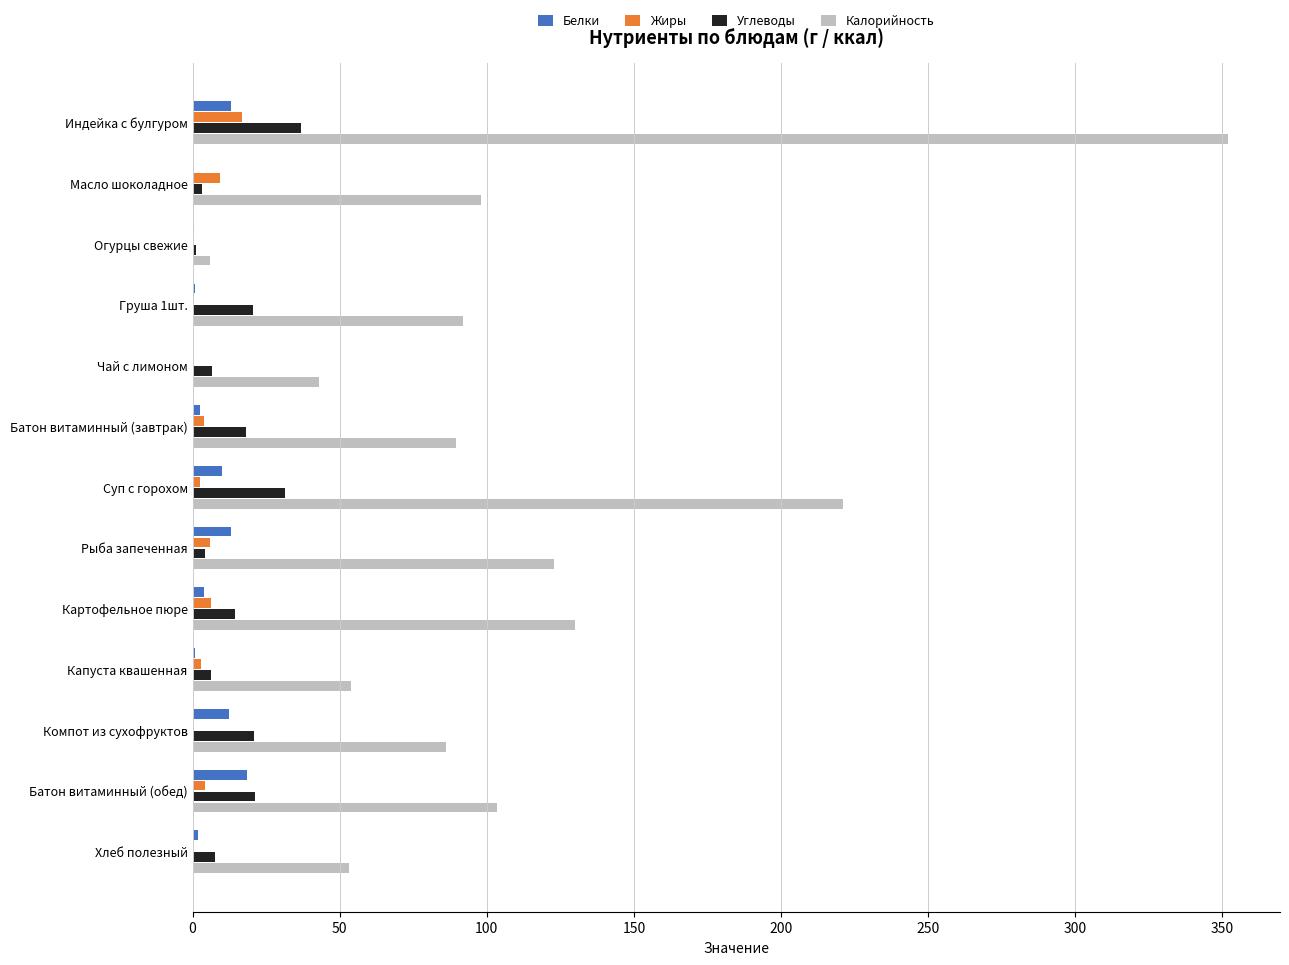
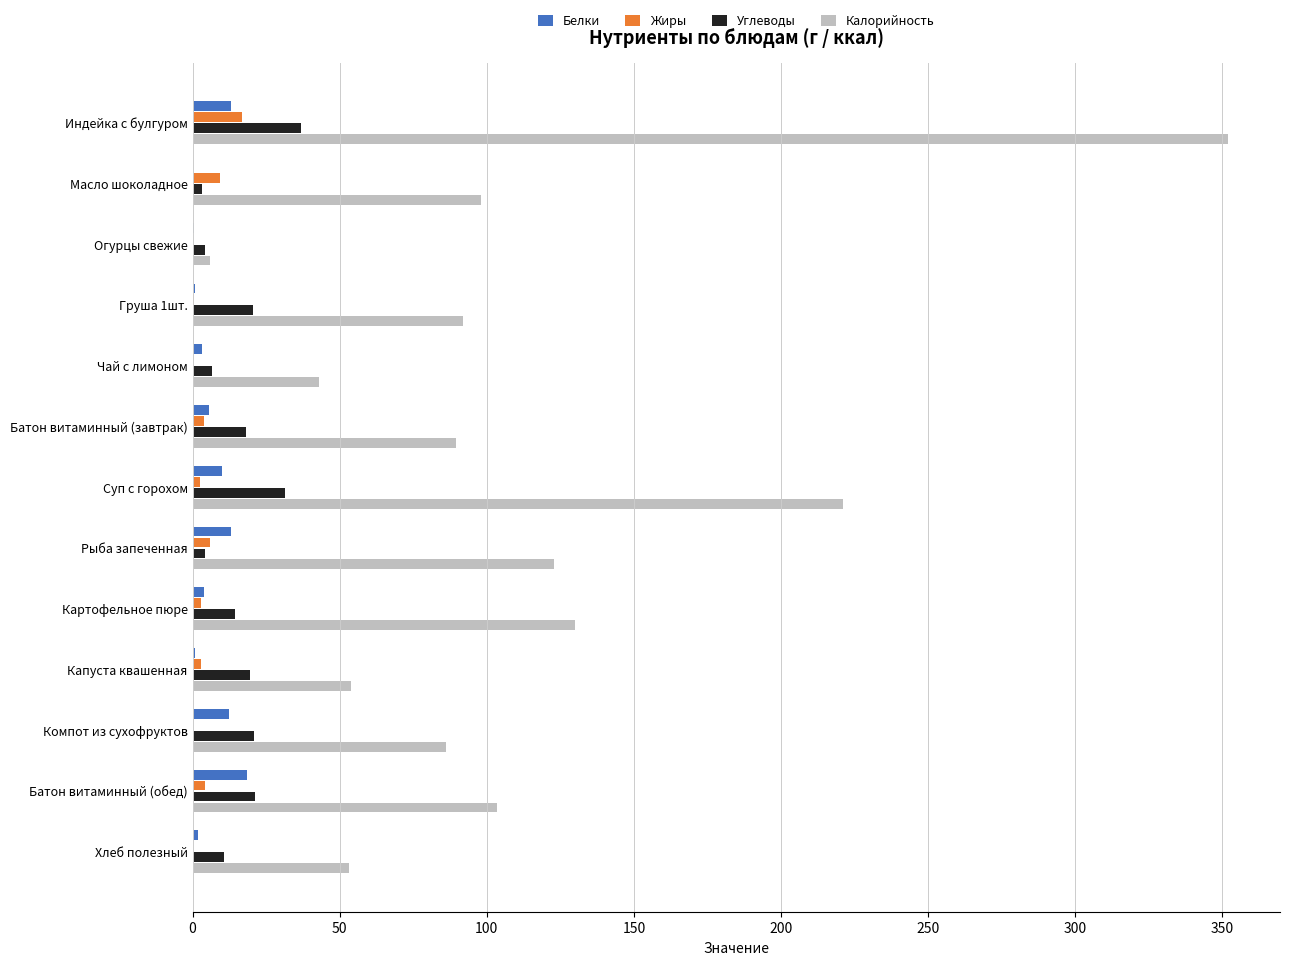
Углеводы, Огурцы свежие: 1 -> 4
Белки, Чай с лимоном: 0 -> 3
Белки, Батон витаминный (завтрак): 3 -> 6
Жиры, Картофельное пюре: 6 -> 3
Углеводы, Капуста квашенная: 6 -> 19
Углеводы, Хлеб полезный: 8 -> 11
